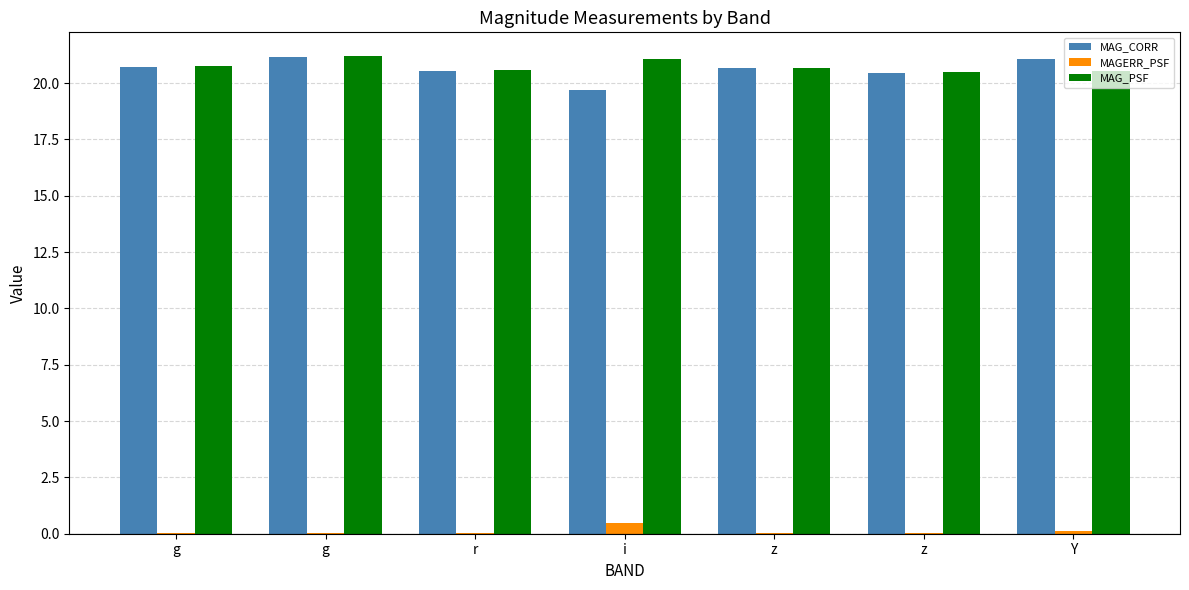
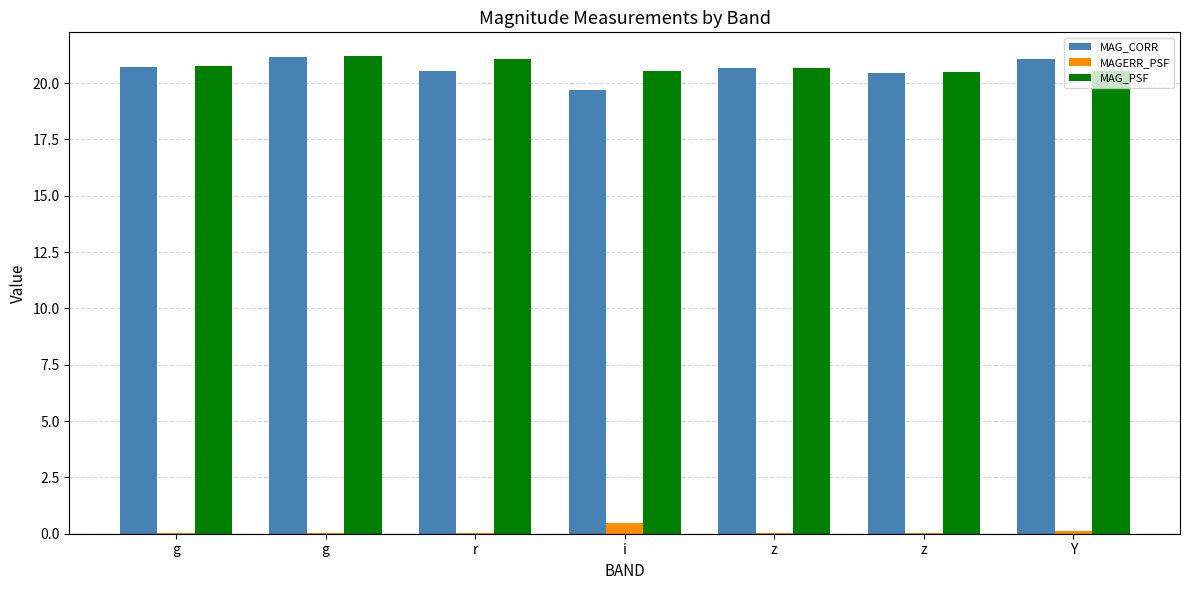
MAG_PSF, r: 20.6 -> 21.1
MAG_PSF, i: 21.1 -> 20.6
